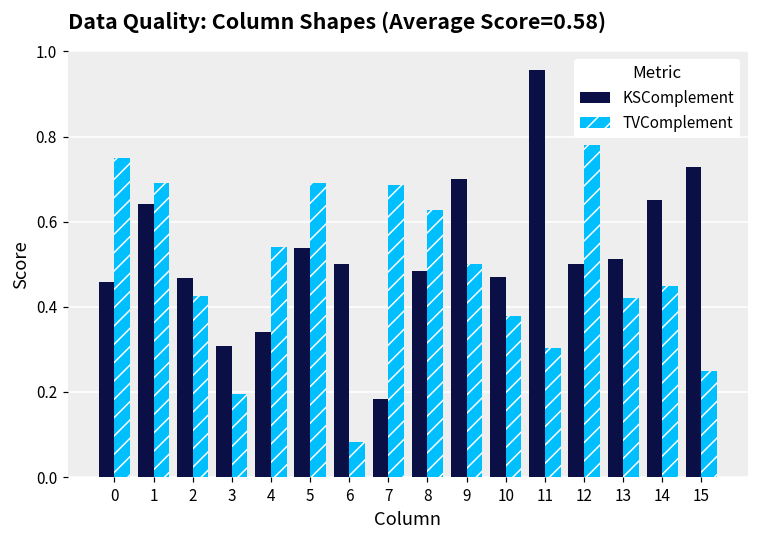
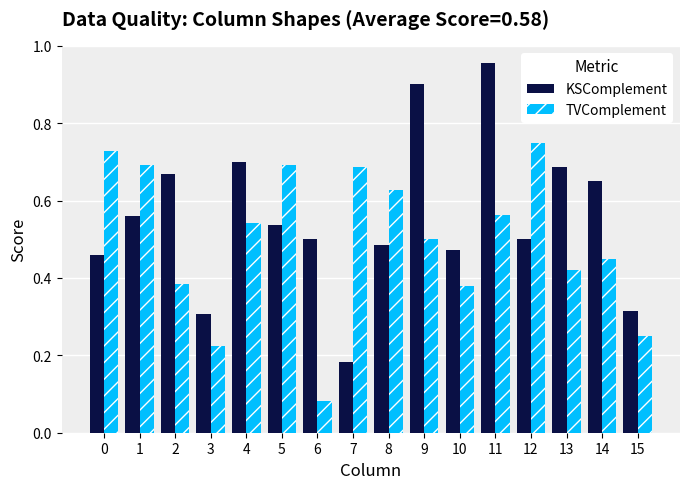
TVComplement, 0: 0.75 -> 0.73
KSComplement, 1: 0.64 -> 0.56
KSComplement, 2: 0.47 -> 0.67
TVComplement, 2: 0.43 -> 0.39
TVComplement, 3: 0.20 -> 0.23
KSComplement, 4: 0.34 -> 0.70
KSComplement, 9: 0.7 -> 0.9
TVComplement, 11: 0.30 -> 0.56
TVComplement, 12: 0.78 -> 0.75
KSComplement, 13: 0.51 -> 0.69
KSComplement, 15: 0.73 -> 0.31
